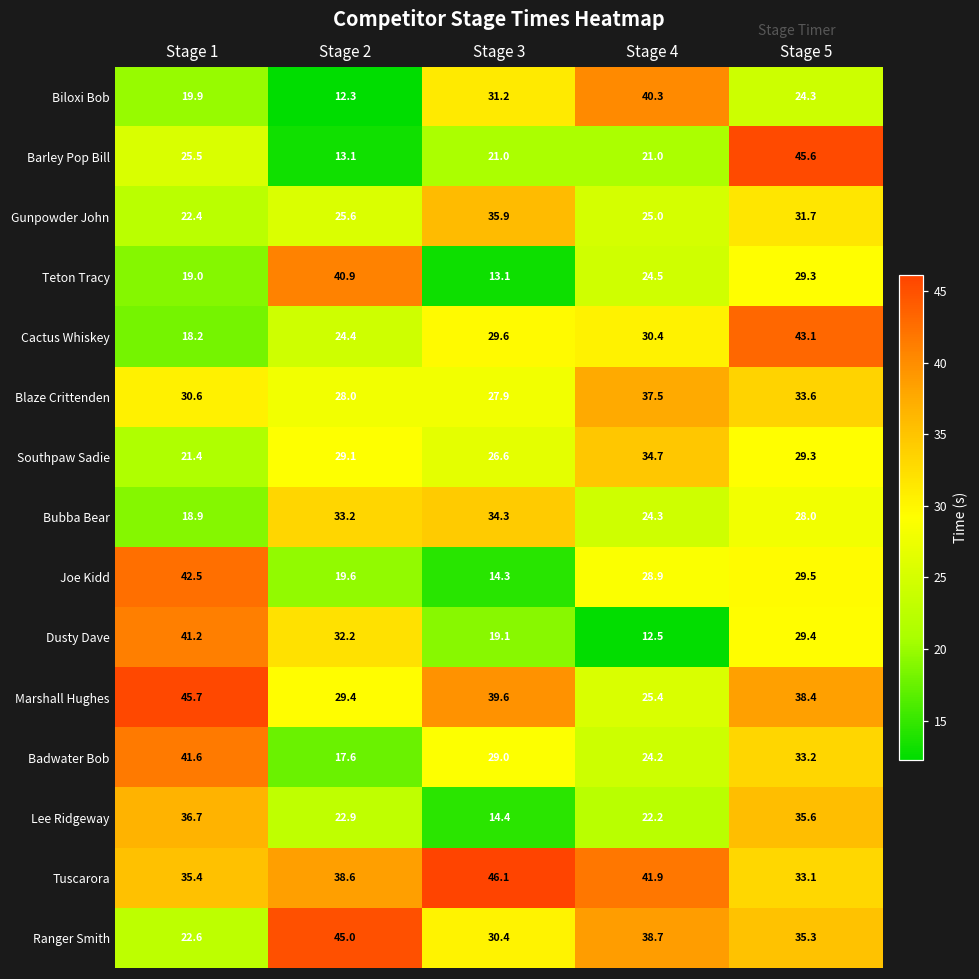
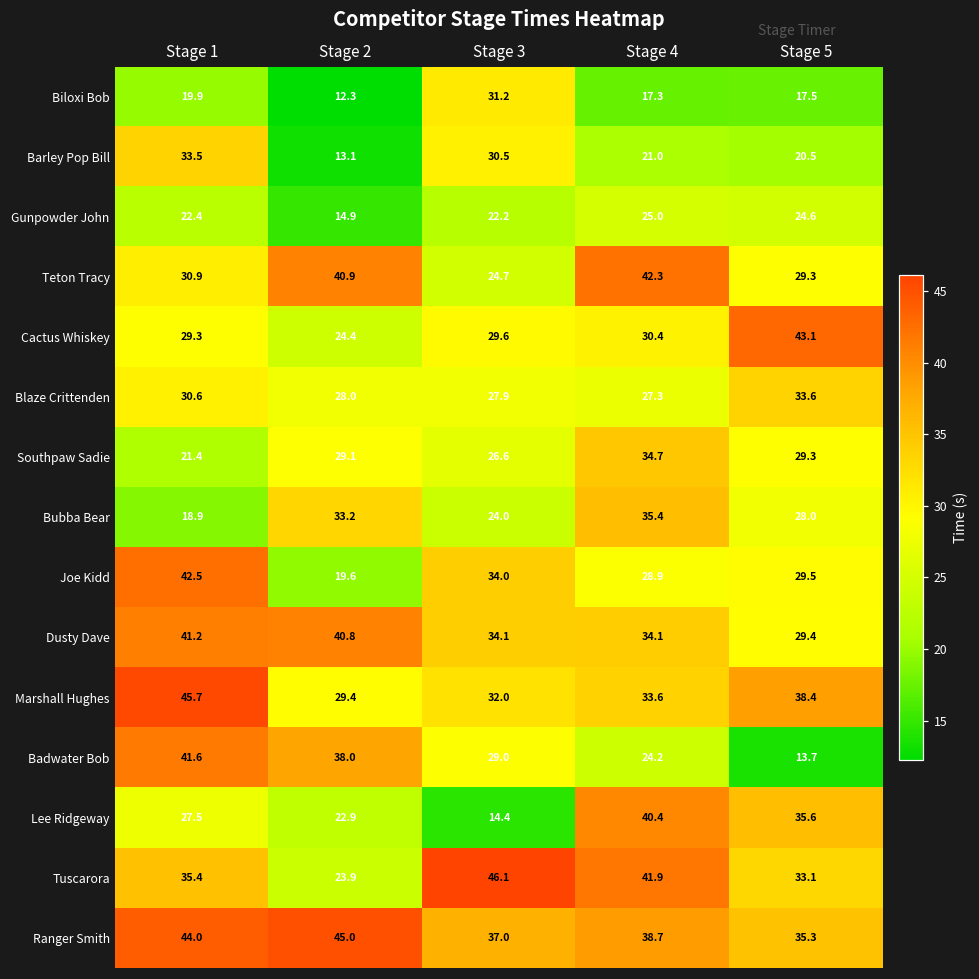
Biloxi Bob, Stage 4: 40.3 -> 17.3
Biloxi Bob, Stage 5: 24.3 -> 17.5
Barley Pop Bill, Stage 1: 25.5 -> 33.5
Barley Pop Bill, Stage 3: 21.0 -> 30.5
Barley Pop Bill, Stage 5: 45.6 -> 20.5
Gunpowder John, Stage 2: 25.6 -> 14.9
Gunpowder John, Stage 3: 35.9 -> 22.2
Gunpowder John, Stage 5: 31.7 -> 24.6
Teton Tracy, Stage 1: 19.0 -> 30.9
Teton Tracy, Stage 3: 13.1 -> 24.7
Teton Tracy, Stage 4: 24.5 -> 42.3
Cactus Whiskey, Stage 1: 18.2 -> 29.3
Blaze Crittenden, Stage 4: 37.5 -> 27.3
Bubba Bear, Stage 3: 34.3 -> 24.0
Bubba Bear, Stage 4: 24.3 -> 35.4
Joe Kidd, Stage 3: 14.3 -> 34.0
Dusty Dave, Stage 2: 32.2 -> 40.8
Dusty Dave, Stage 3: 19.1 -> 34.1
Dusty Dave, Stage 4: 12.5 -> 34.1
Marshall Hughes, Stage 3: 39.6 -> 32.0
Marshall Hughes, Stage 4: 25.4 -> 33.6
Badwater Bob, Stage 2: 17.6 -> 38.0
Badwater Bob, Stage 5: 33.2 -> 13.7
Lee Ridgeway, Stage 1: 36.7 -> 27.5
Lee Ridgeway, Stage 4: 22.2 -> 40.4
Tuscarora, Stage 2: 38.6 -> 23.9
Ranger Smith, Stage 1: 22.6 -> 44.0
Ranger Smith, Stage 3: 30.4 -> 37.0
